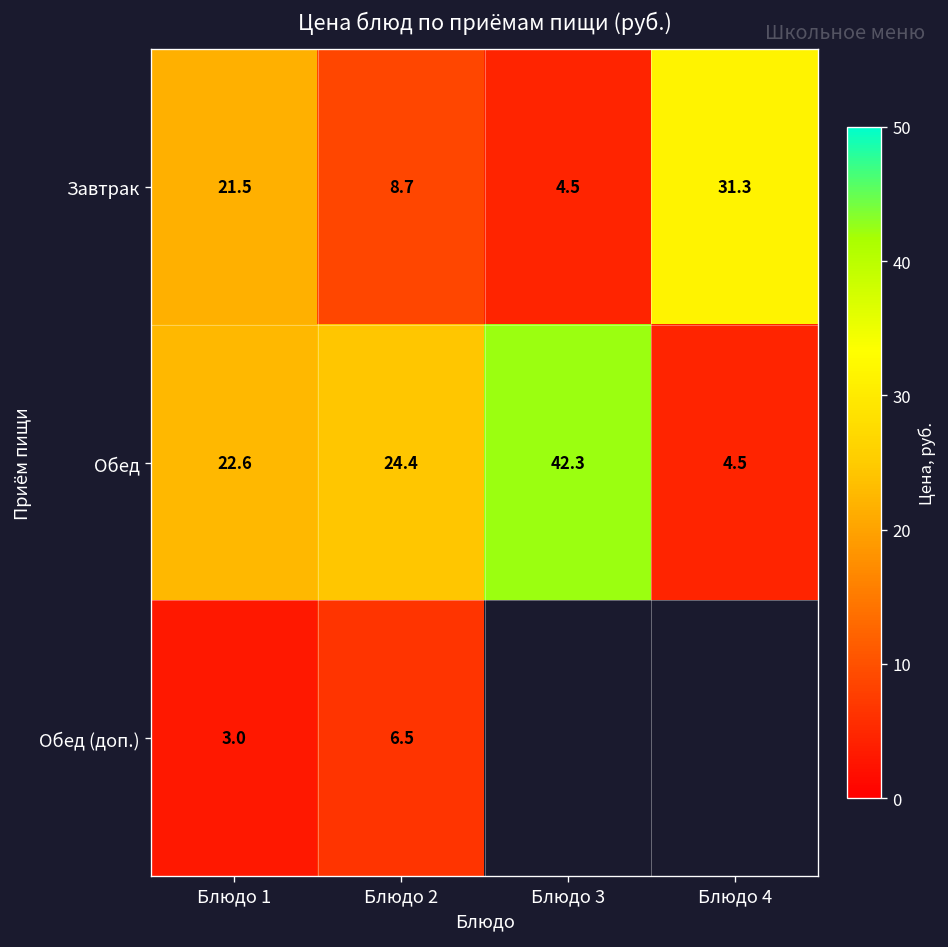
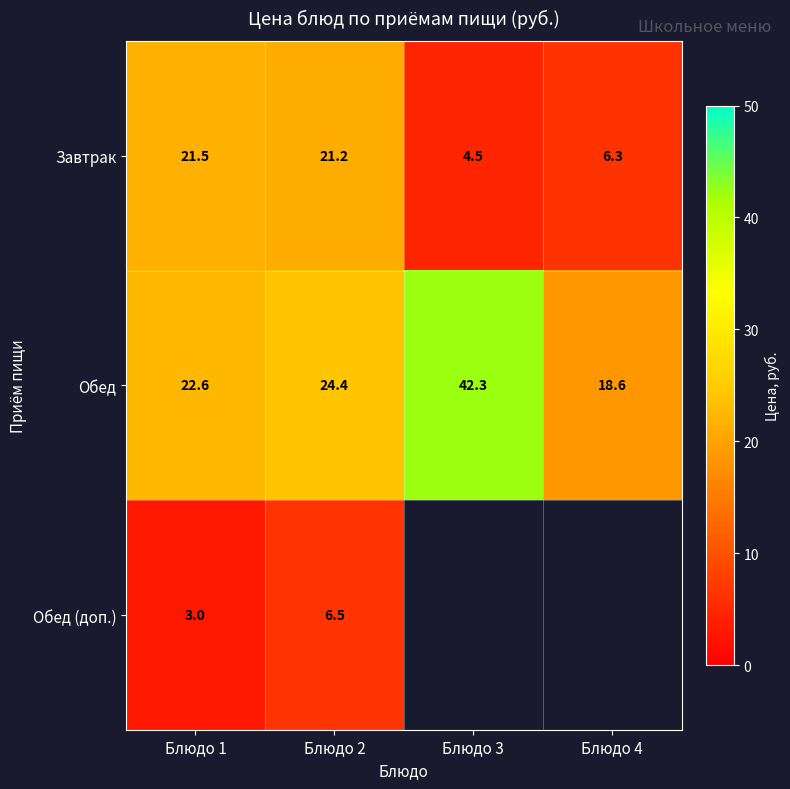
Завтрак, Блюдо 2: 8.7 -> 21.2
Завтрак, Блюдо 4: 31.3 -> 6.3
Обед, Блюдо 4: 4.5 -> 18.6
